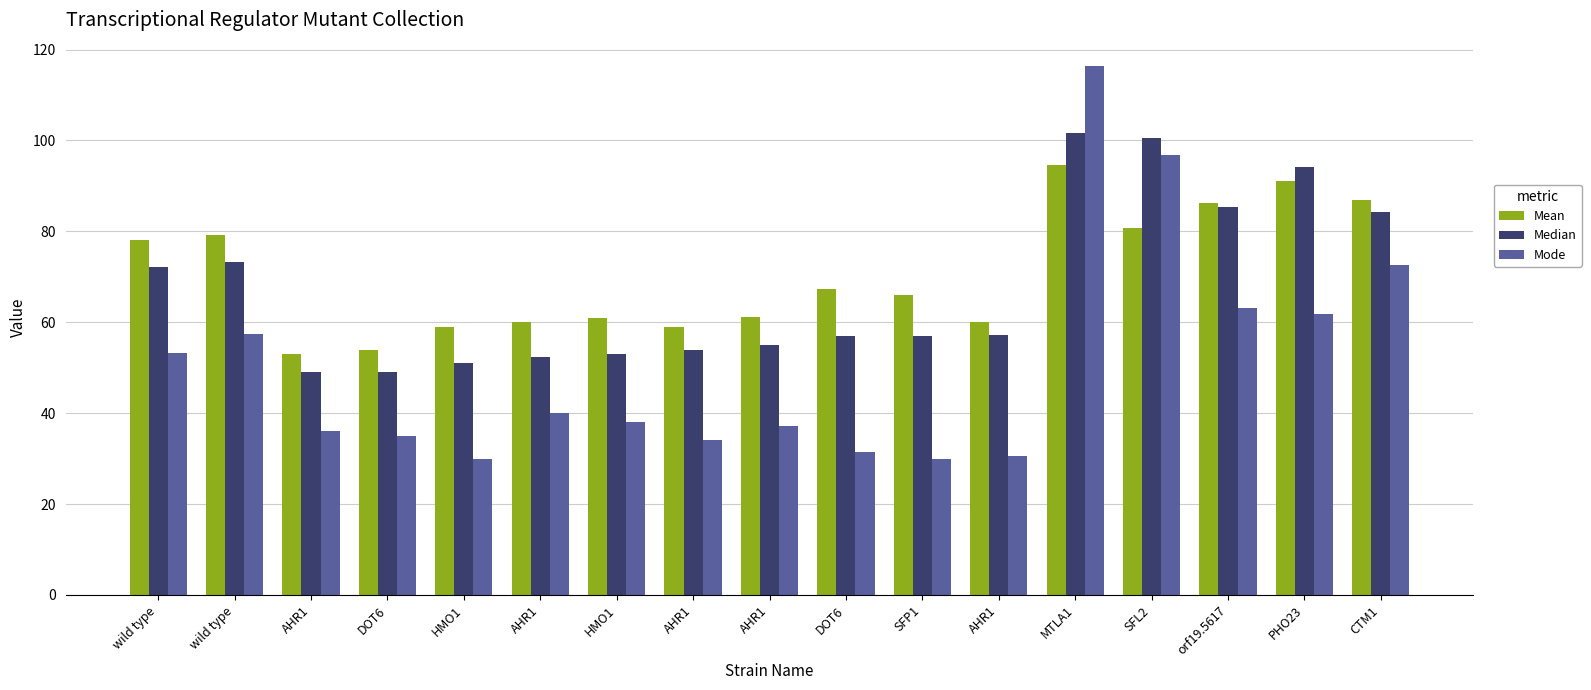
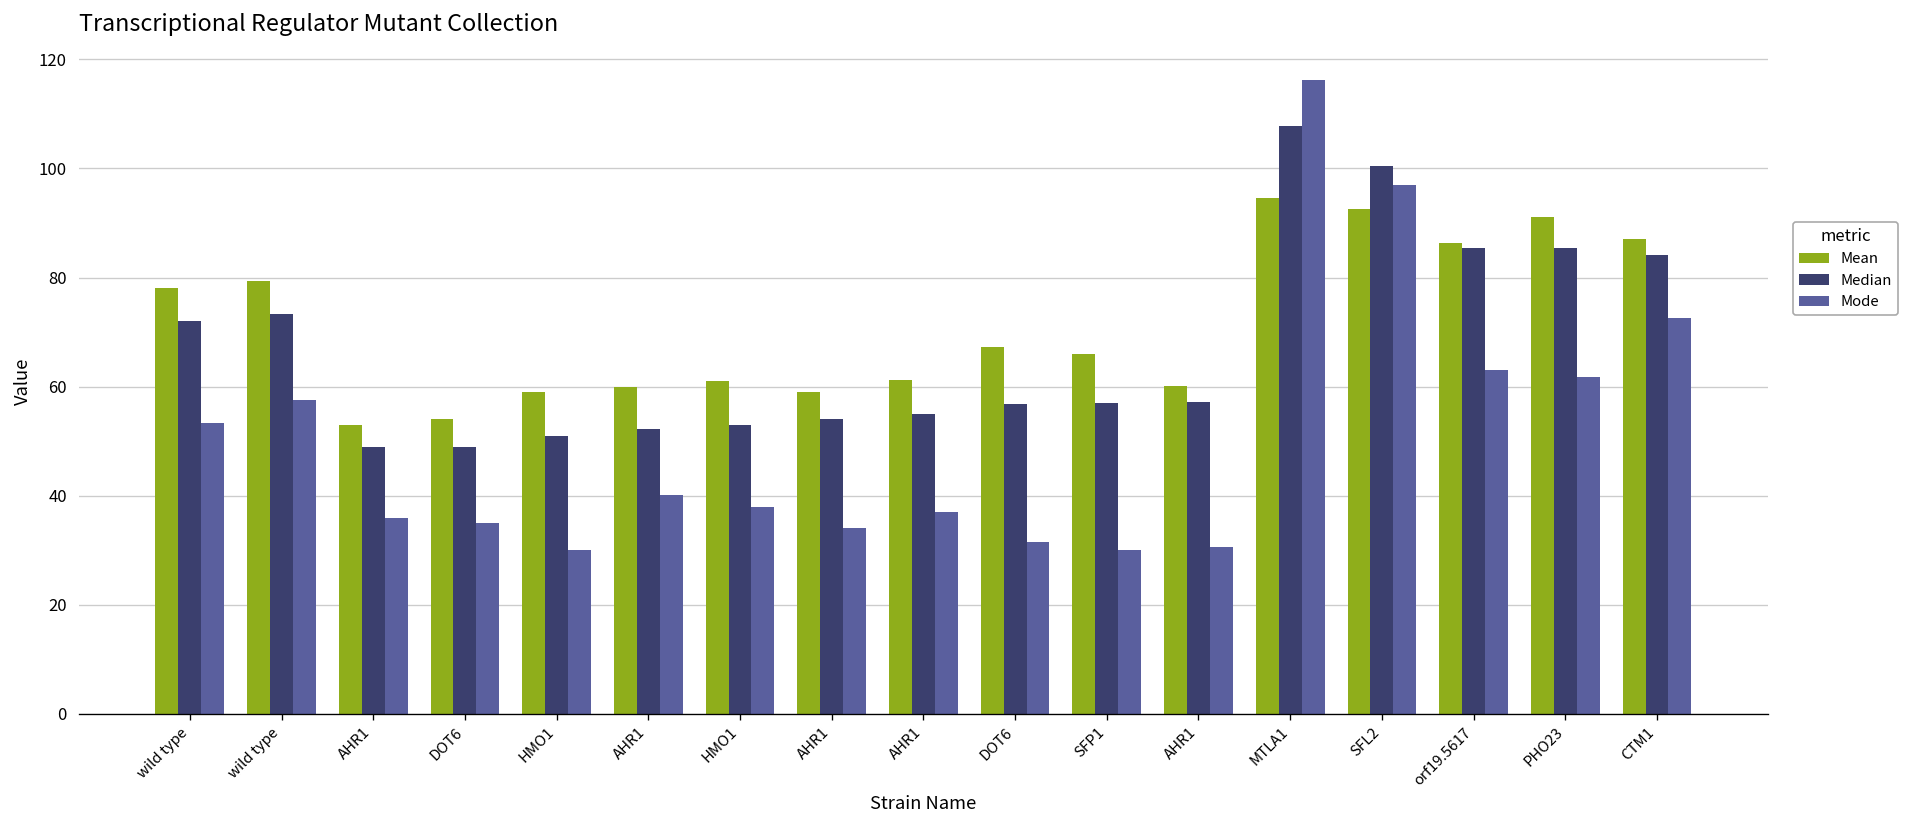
Median, MTLA1: 102 -> 108
Mean, SFL2: 81 -> 93
Median, PHO23: 94 -> 85
